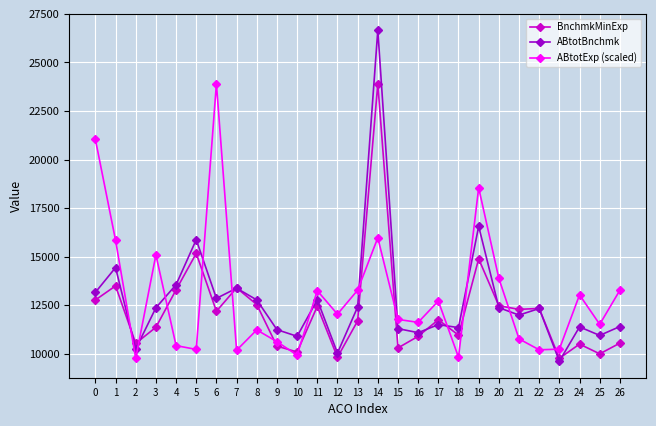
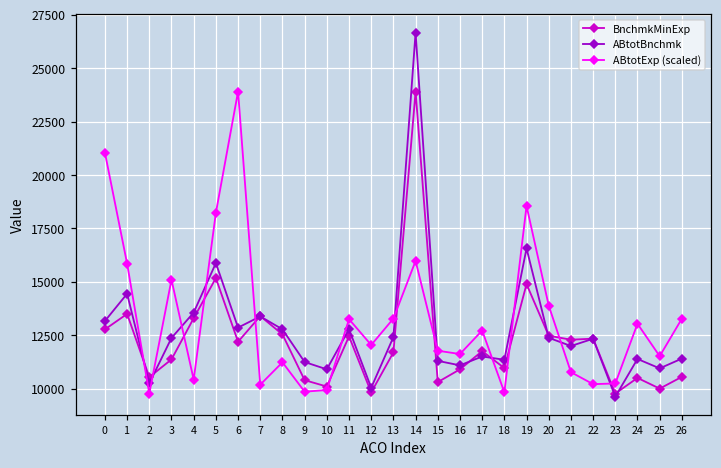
ABtotExp (scaled), 5: 10200 -> 18200
ABtotExp (scaled), 9: 10600 -> 9900
